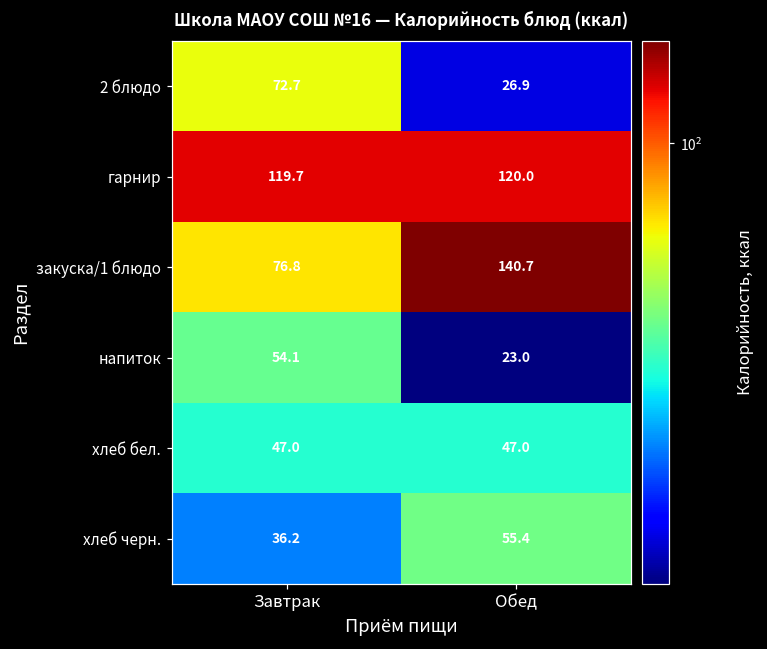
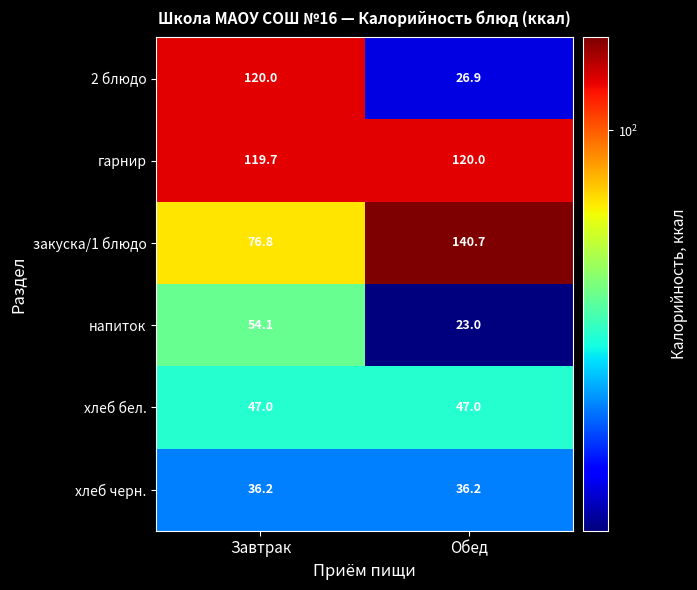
2 блюдо, Завтрак: 72.7 -> 120.0
хлеб черн., Обед: 55.4 -> 36.2
